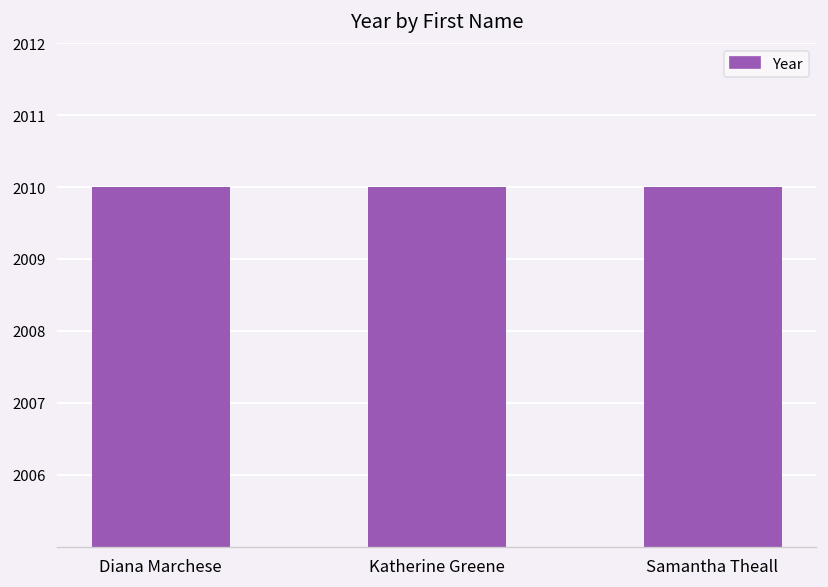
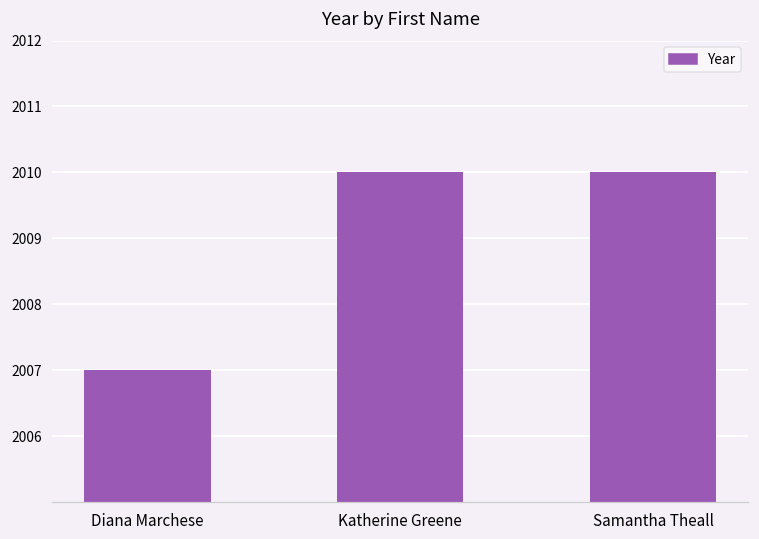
Diana Marchese: 2010 -> 2007
